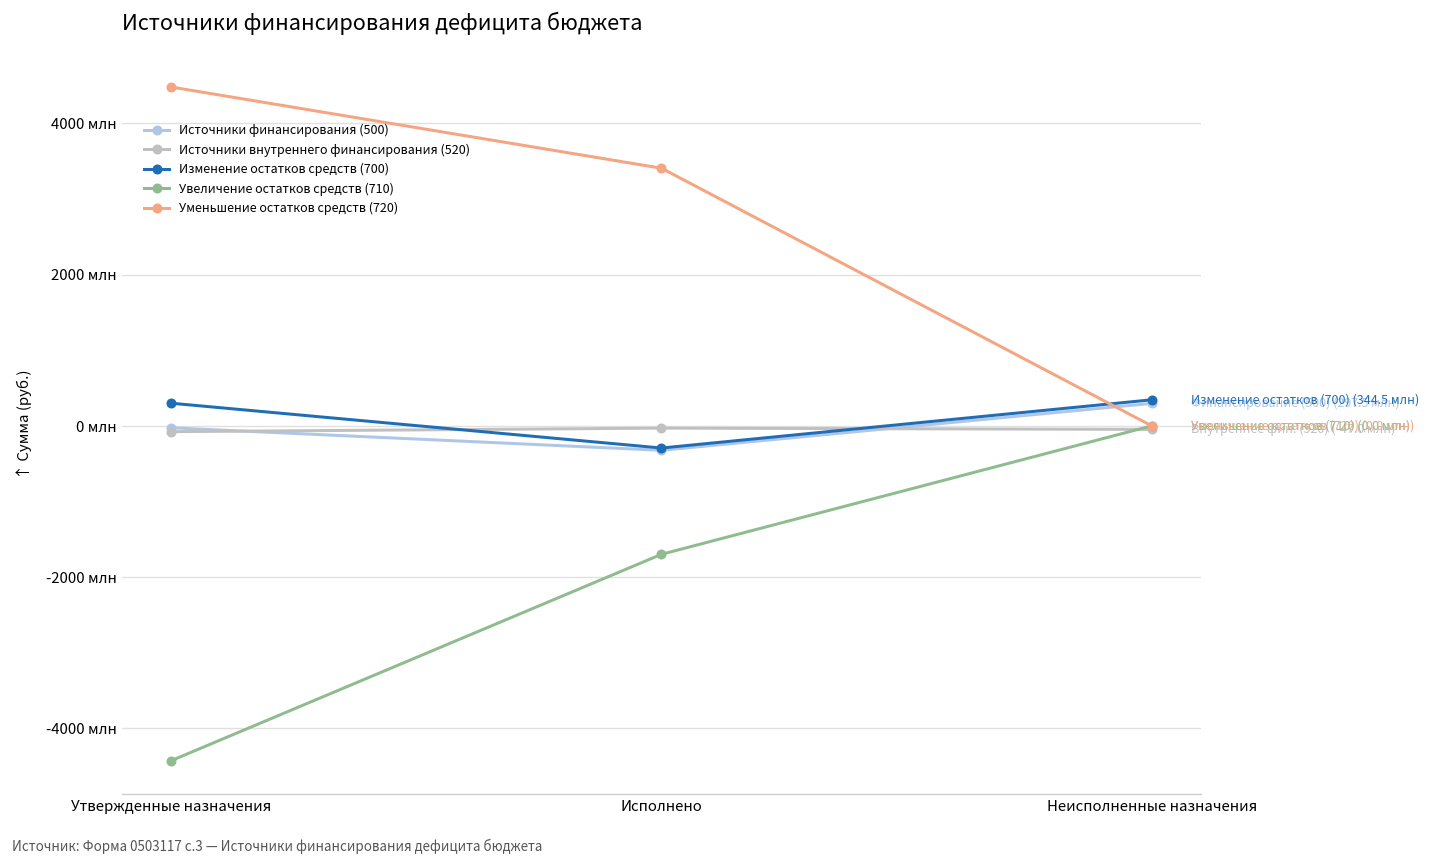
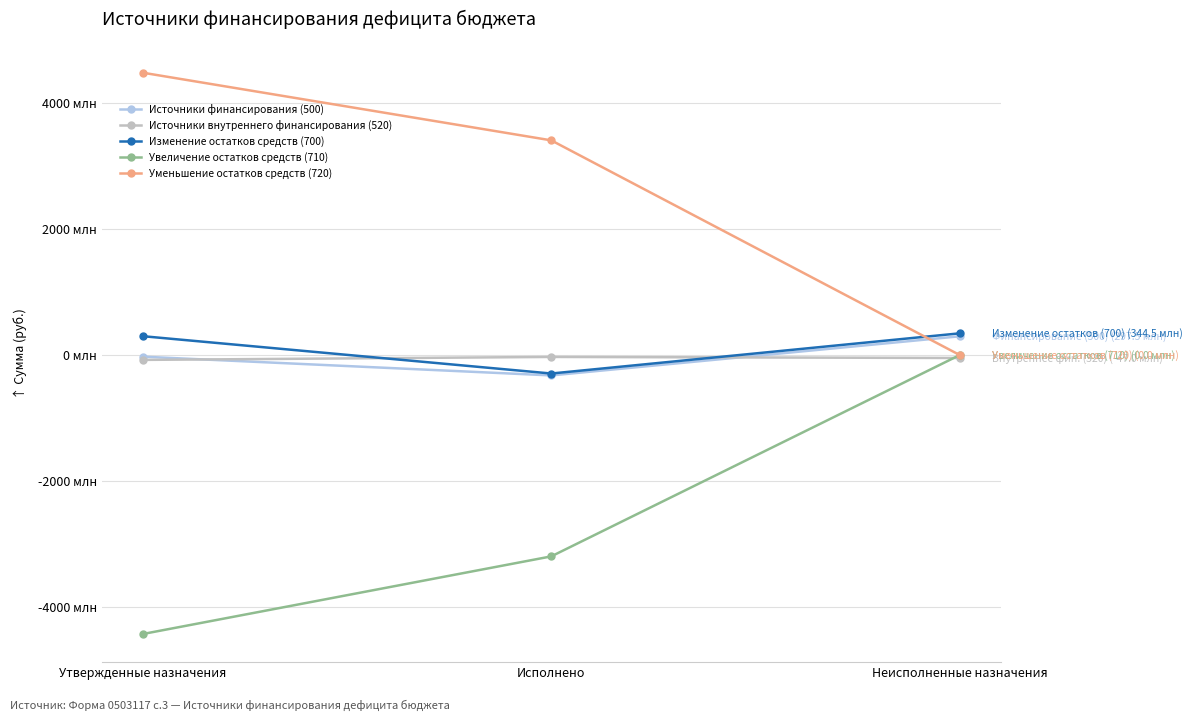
Увеличение остатков средств (710), Исполнено: -1700 млн -> -3200 млн
